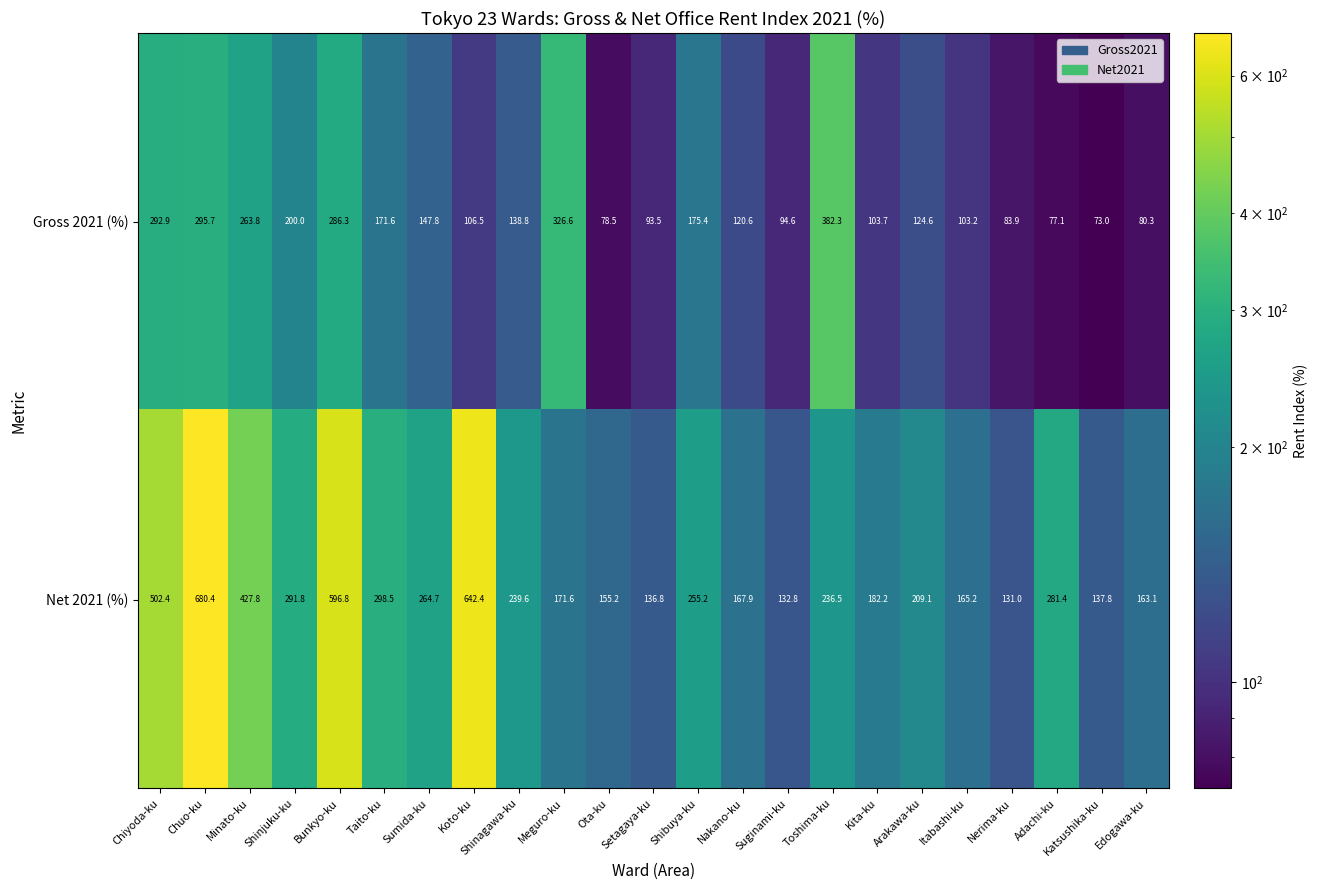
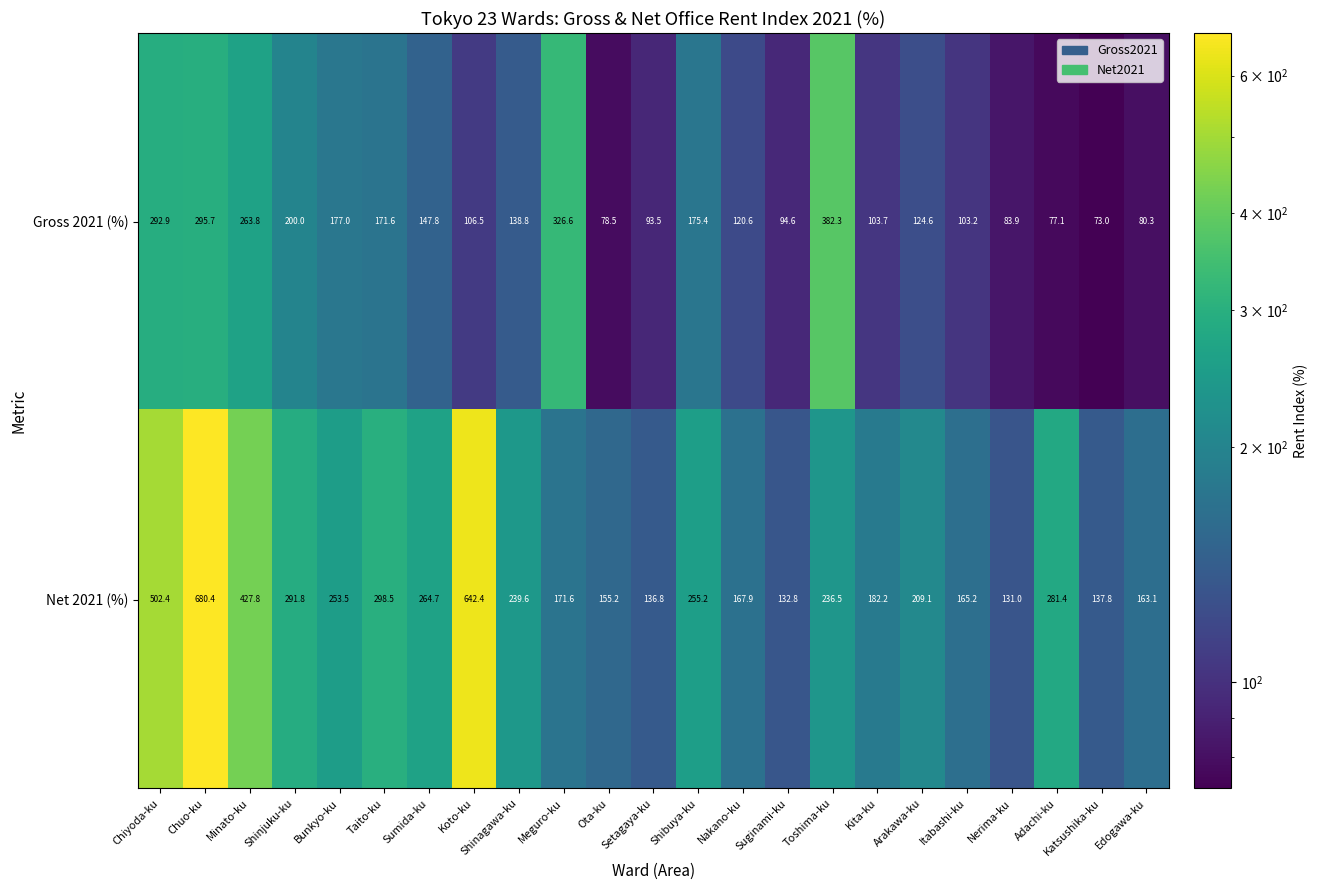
Gross 2021 (%), Bunkyo-ku: 286.3 -> 177.0
Net 2021 (%), Bunkyo-ku: 596.8 -> 253.5
